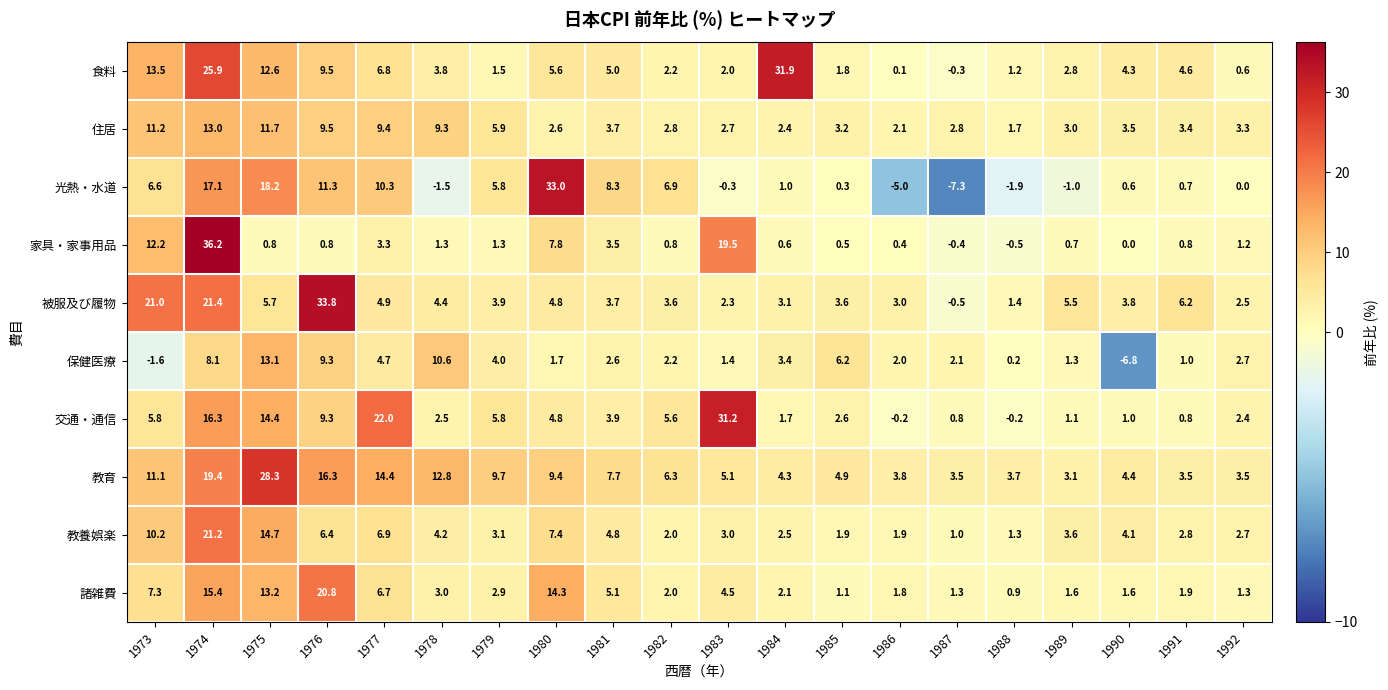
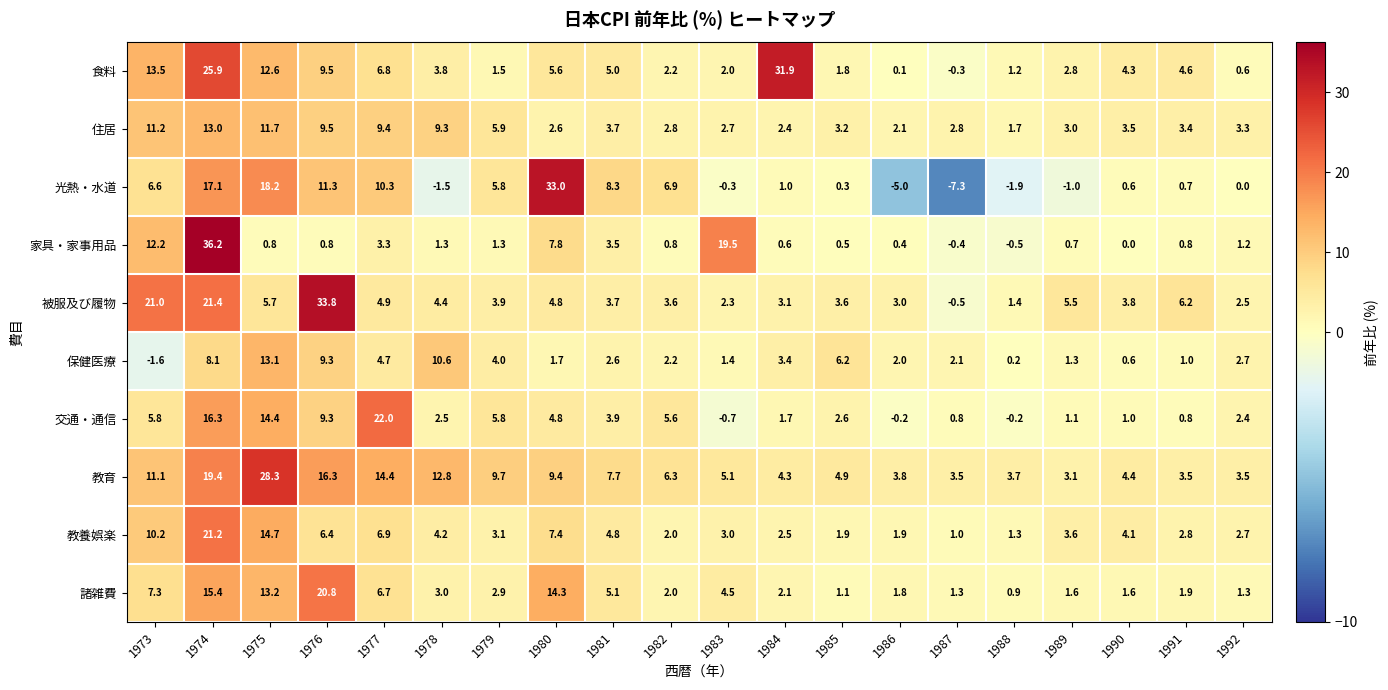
保健医療, 1990: -6.8 -> 0.6
交通・通信, 1983: 31.2 -> -0.7
